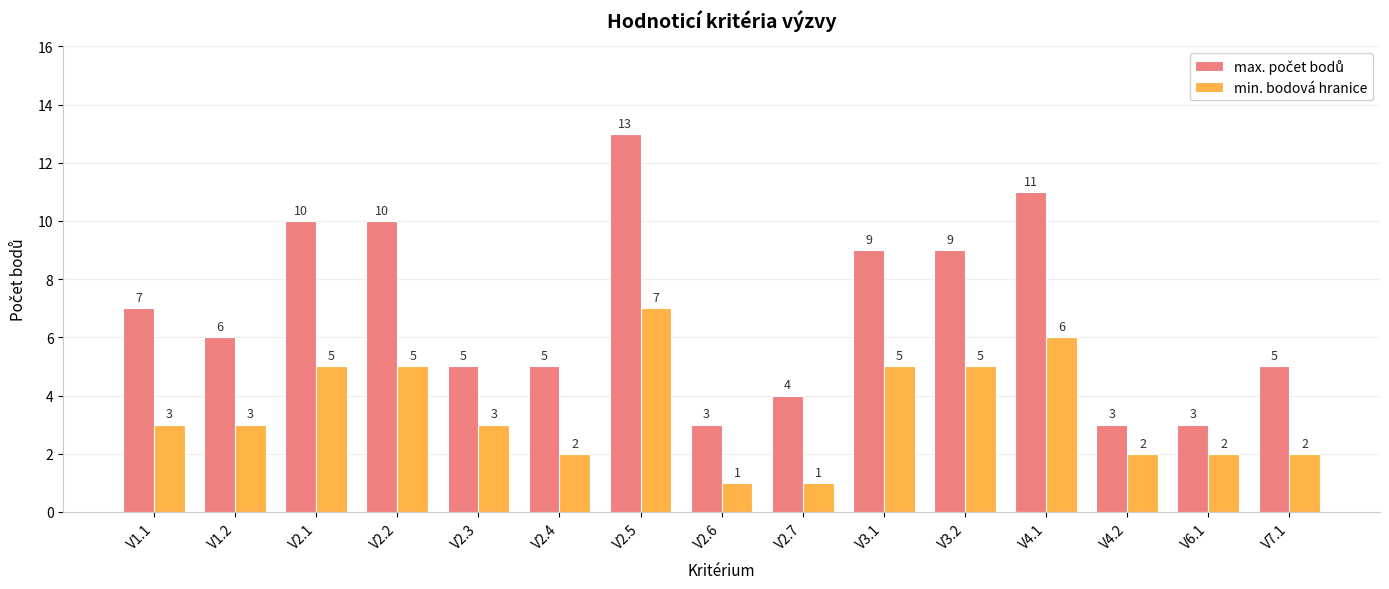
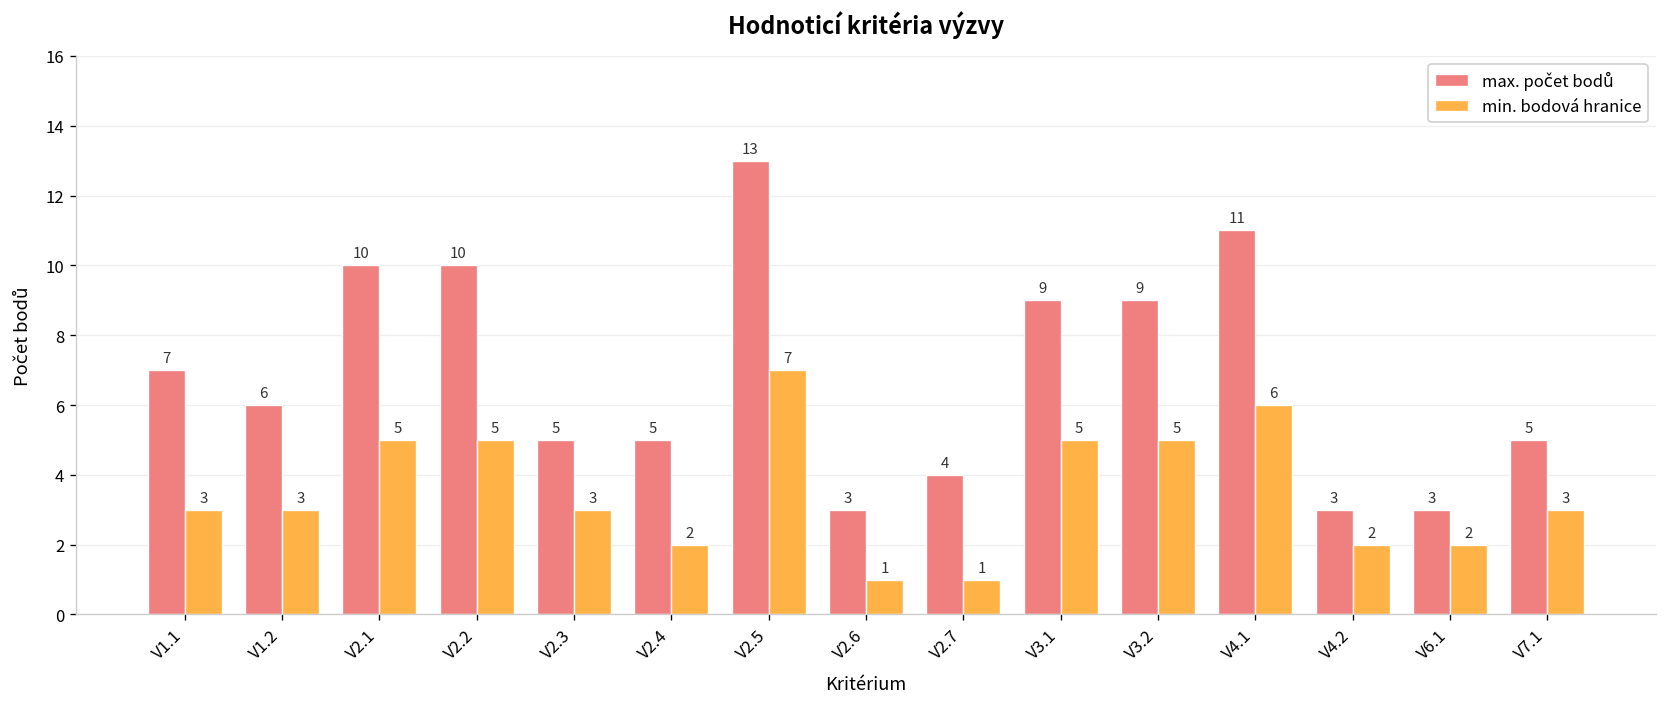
min. bodová hranice, V7.1: 2 -> 3
